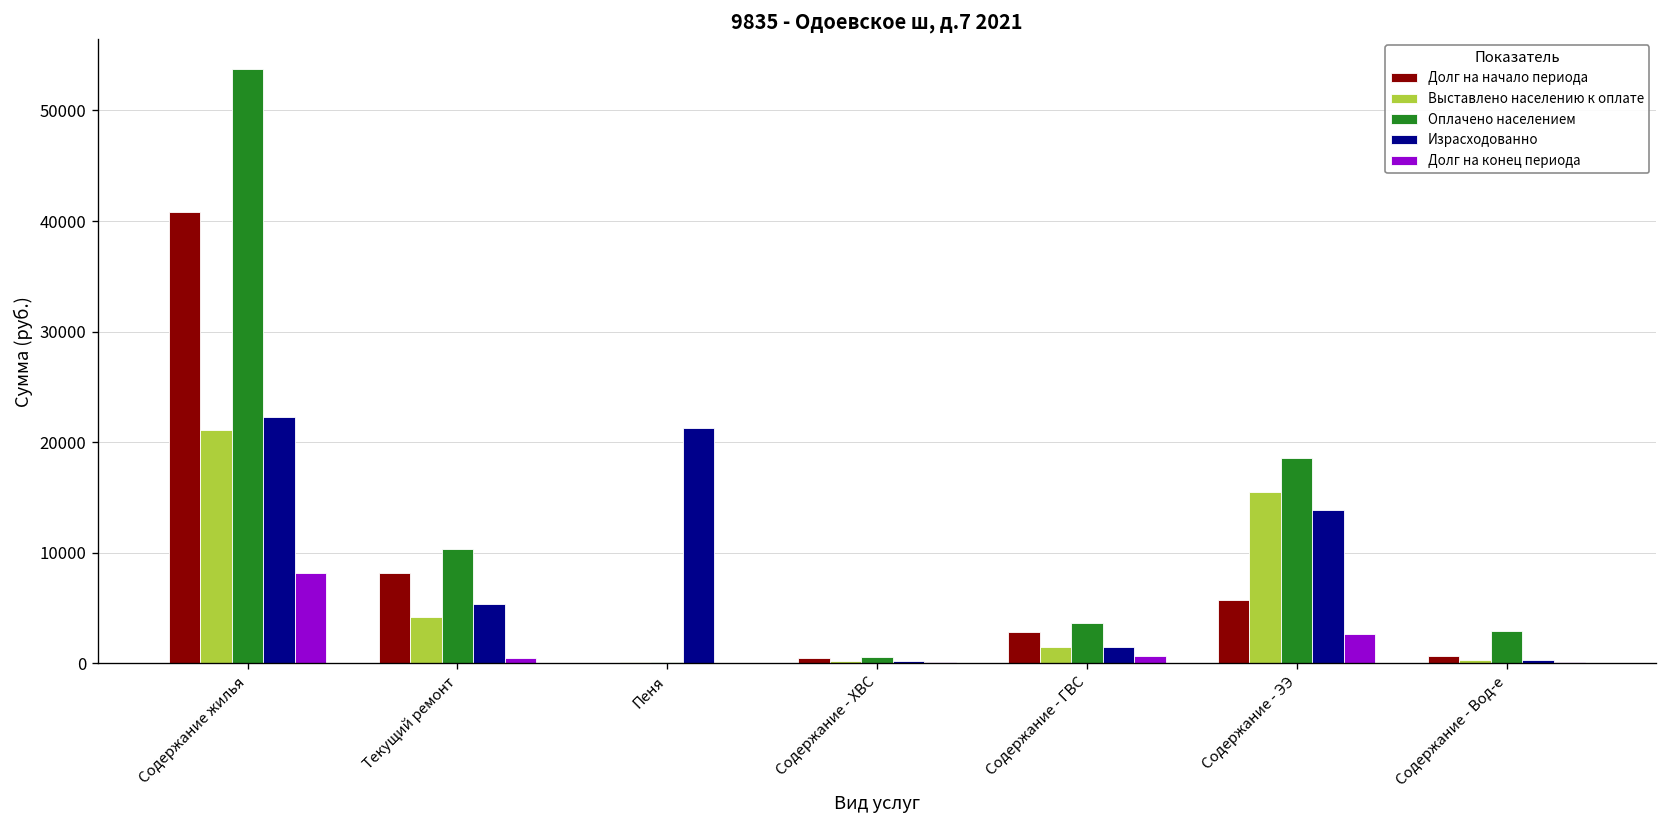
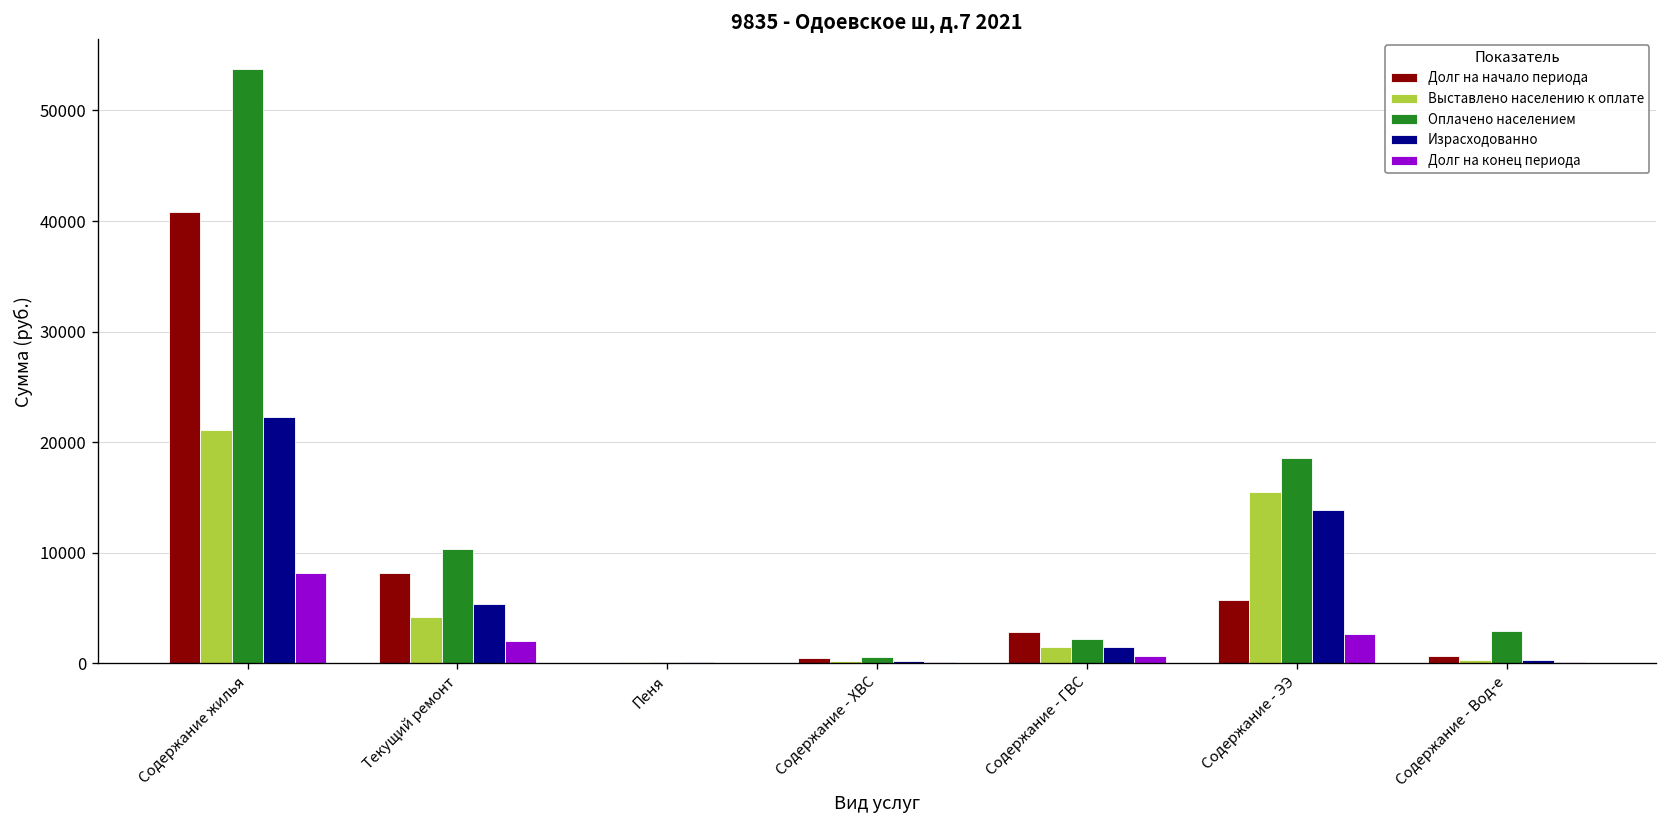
Долг на конец периода, Текущий ремонт: 0 -> 2000
Израсходованно, Пеня: 21000 -> 0
Оплачено населением, Содержание - ГВС: 4000 -> 2000
